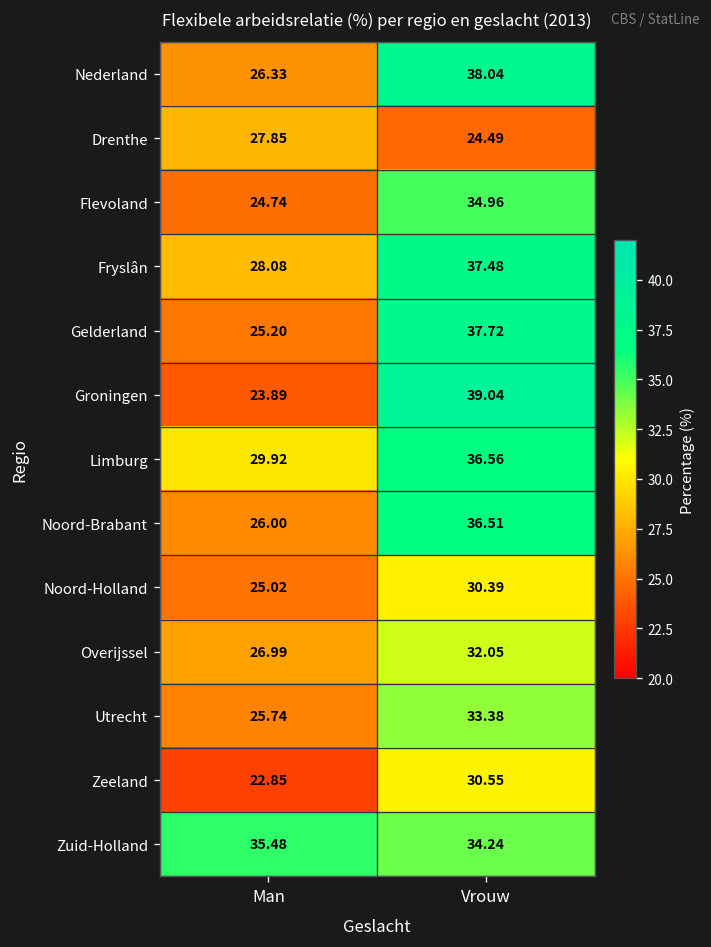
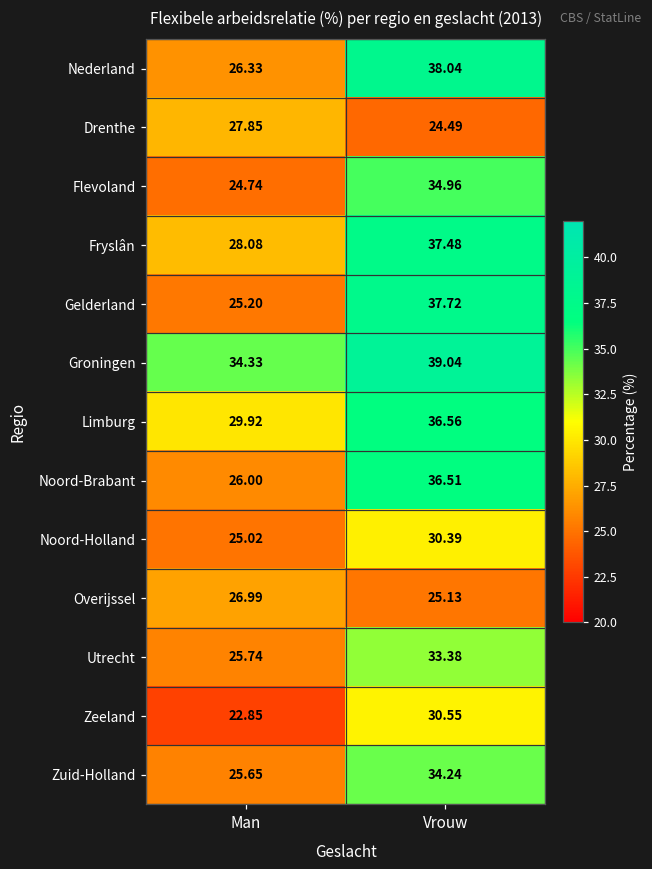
Groningen, Man: 23.89 -> 34.33
Overijssel, Vrouw: 32.05 -> 25.13
Zuid-Holland, Man: 35.48 -> 25.65
